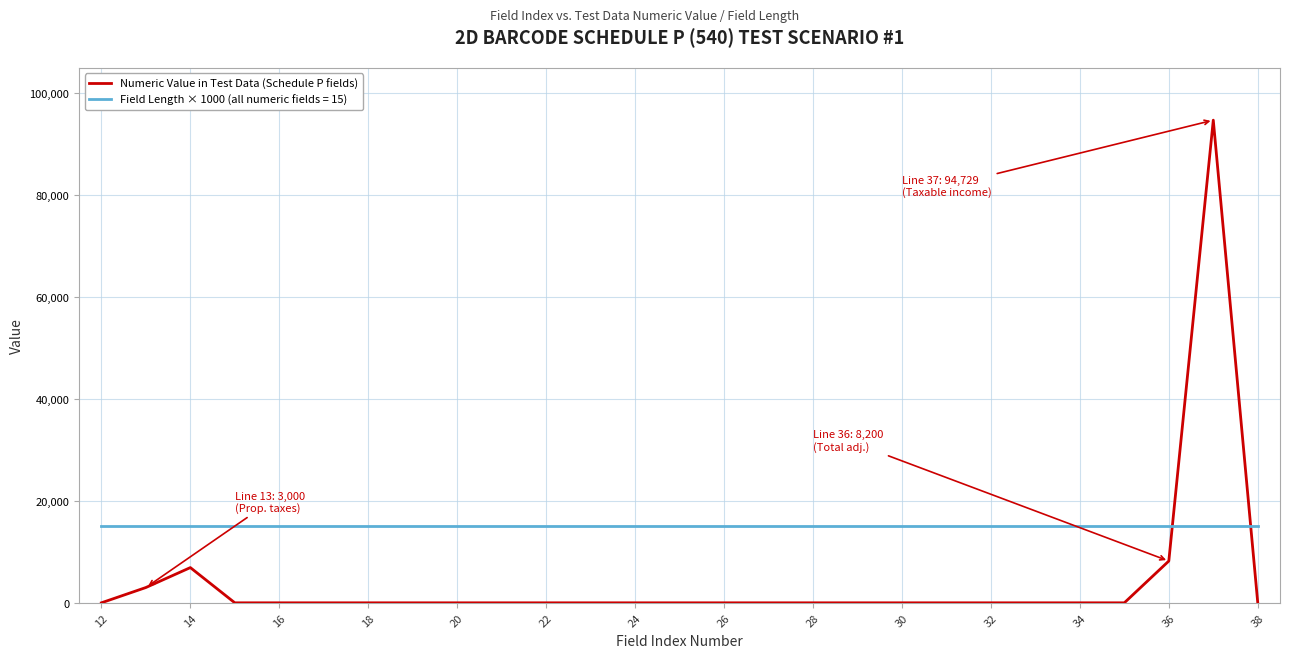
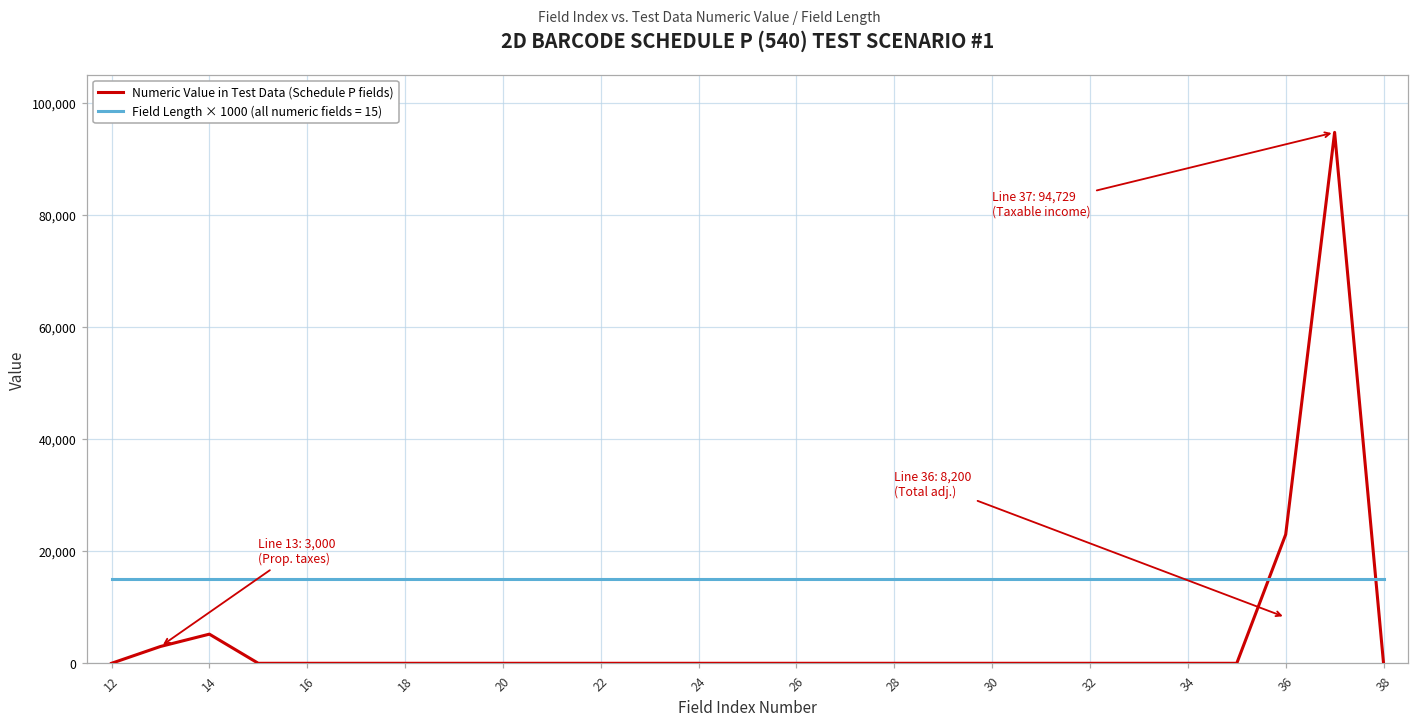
Numeric Value in Test Data (Schedule P fields), 14: 7,000 -> 5,000
Numeric Value in Test Data (Schedule P fields), 36: 8,000 -> 23,000
